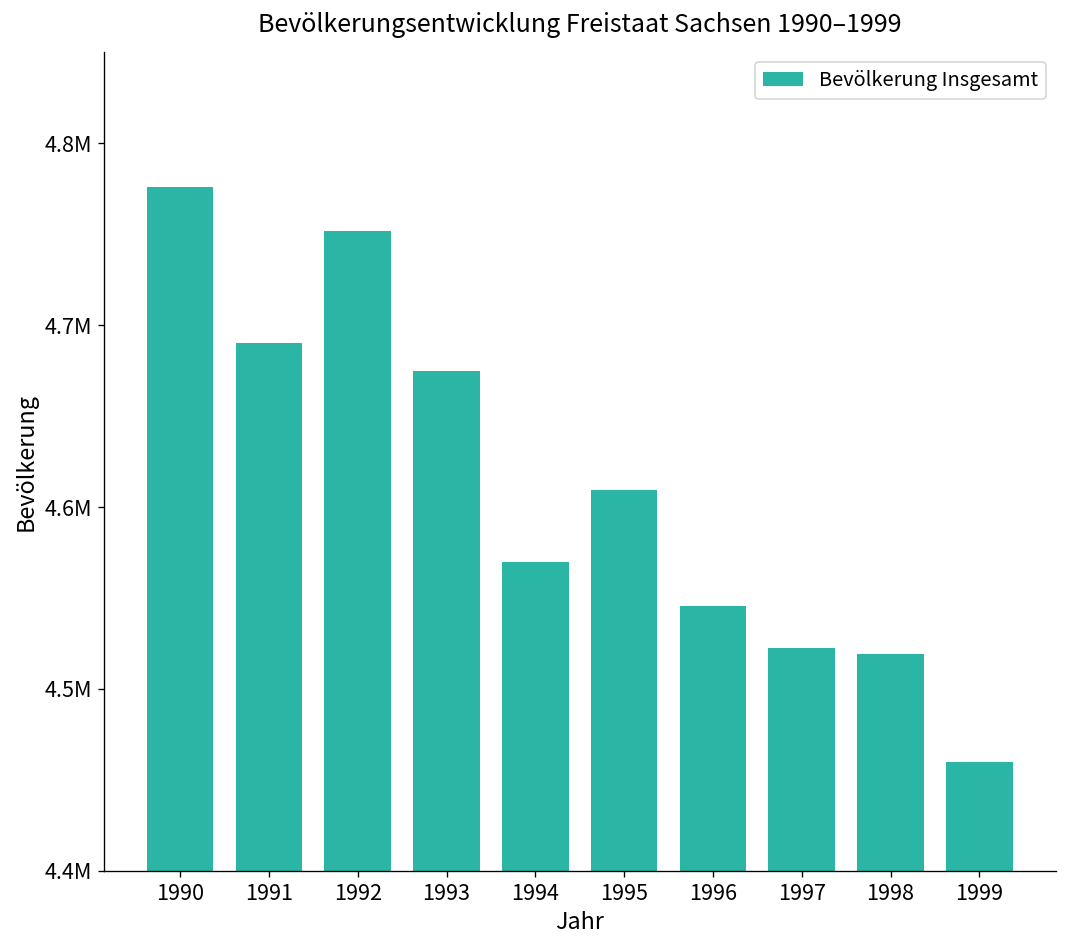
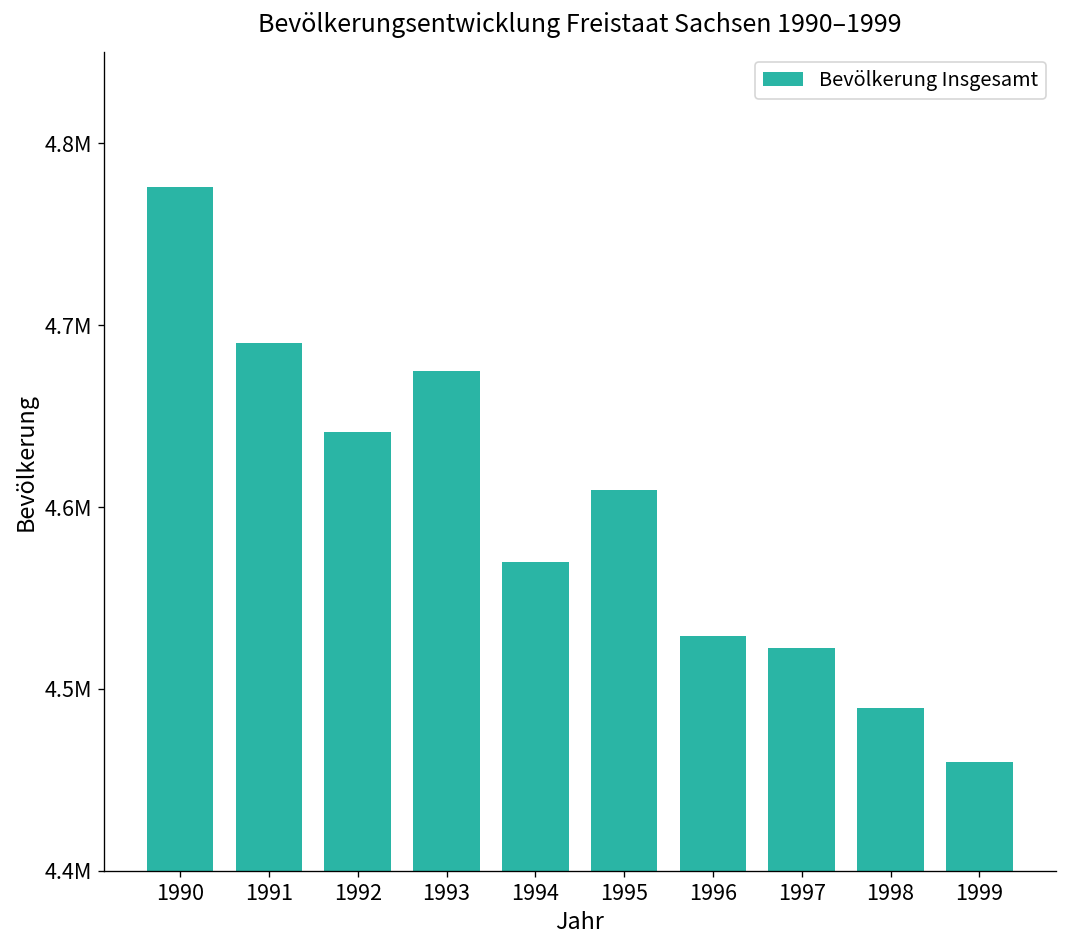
1992: 4752000 -> 4641000
1996: 4546000 -> 4529000
1998: 4519000 -> 4489000
